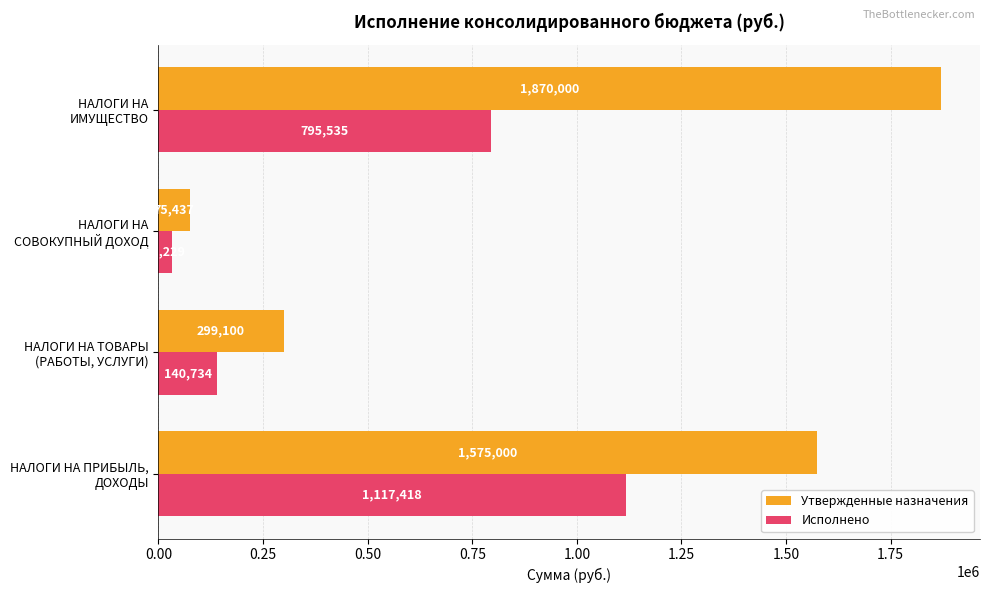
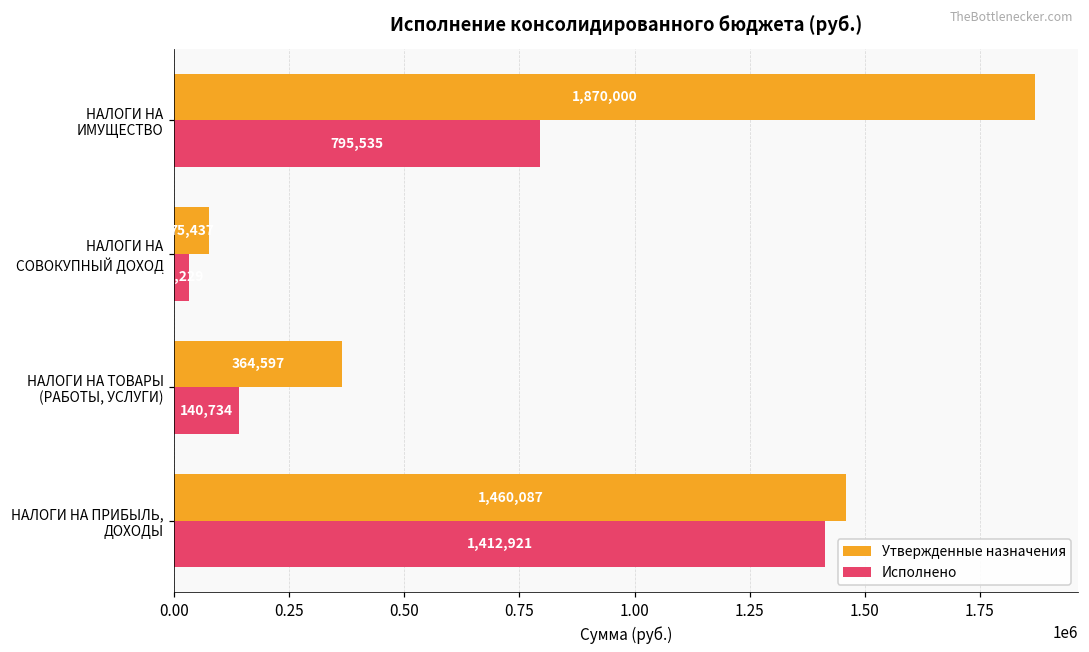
Утвержденные назначения, НАЛОГИ НА ТОВАРЫ (РАБОТЫ, УСЛУГИ): 299,100 -> 364,597
Утвержденные назначения, НАЛОГИ НА ПРИБЫЛЬ, ДОХОДЫ: 1,575,000 -> 1,460,087
Исполнено, НАЛОГИ НА ПРИБЫЛЬ, ДОХОДЫ: 1,117,418 -> 1,412,921
